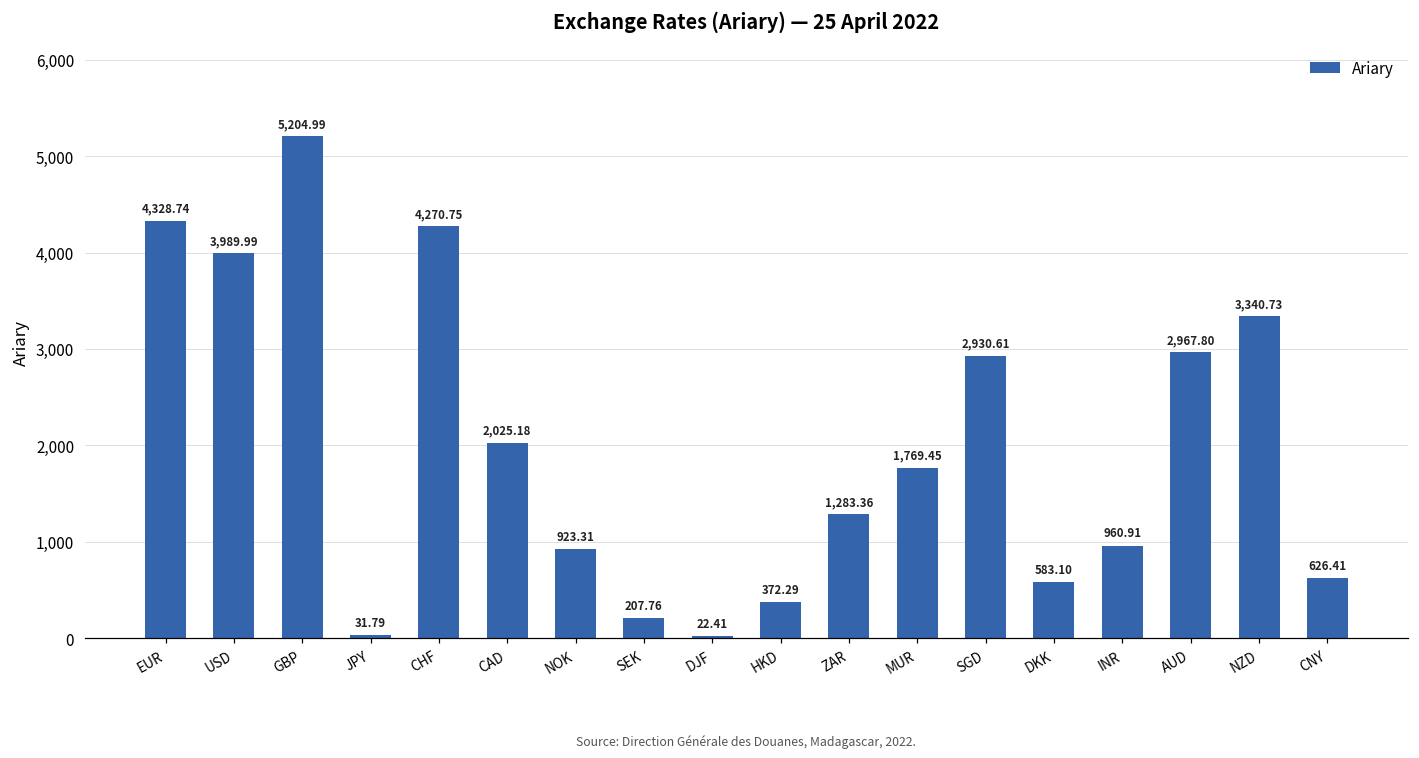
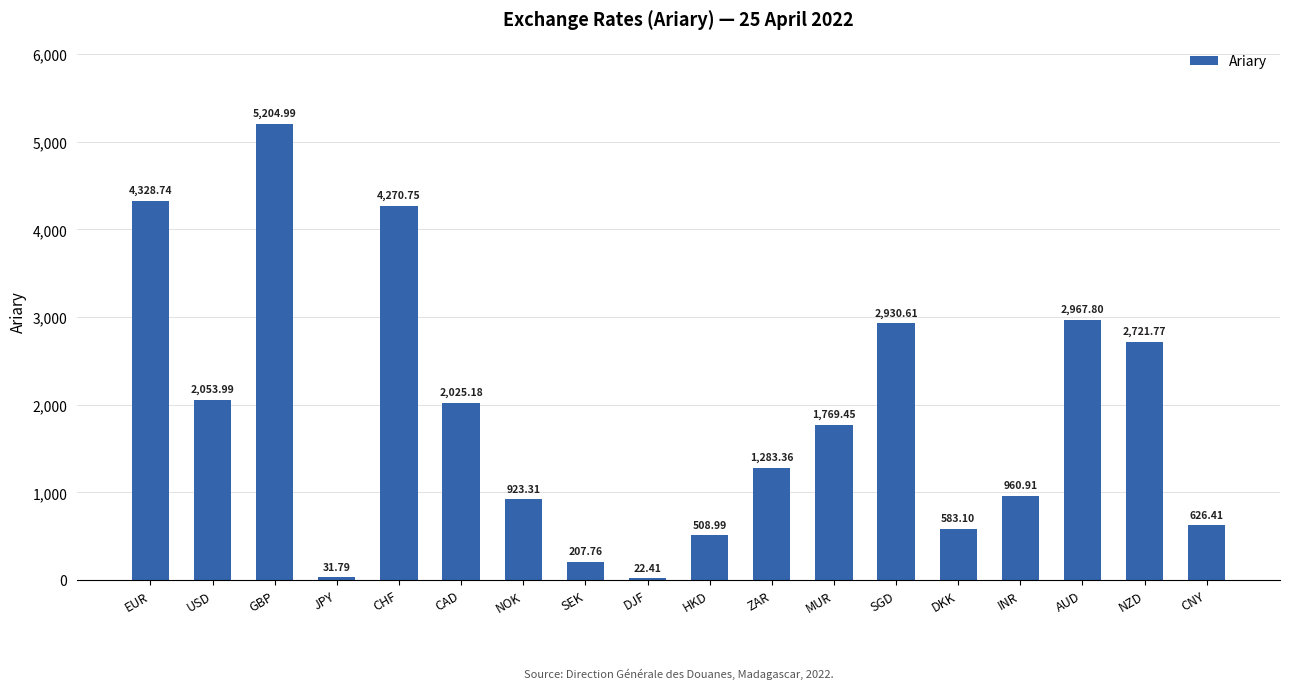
USD: 3,989.99 -> 2,053.99
HKD: 372.29 -> 508.99
NZD: 3,340.73 -> 2,721.77
